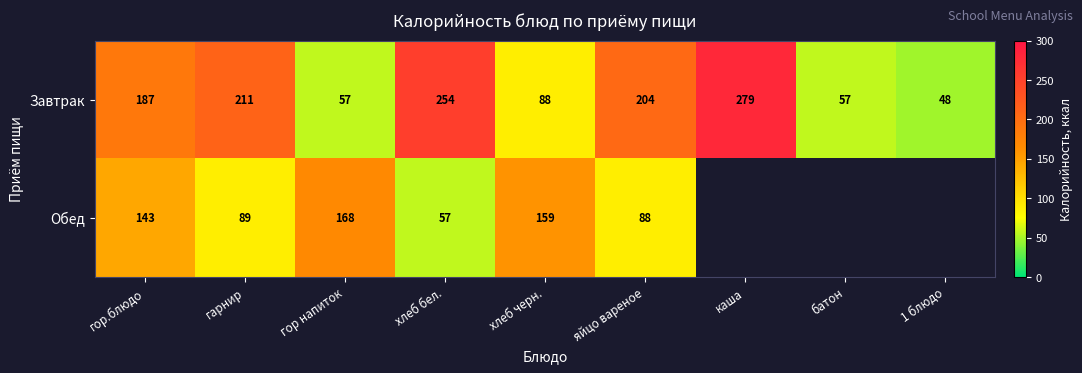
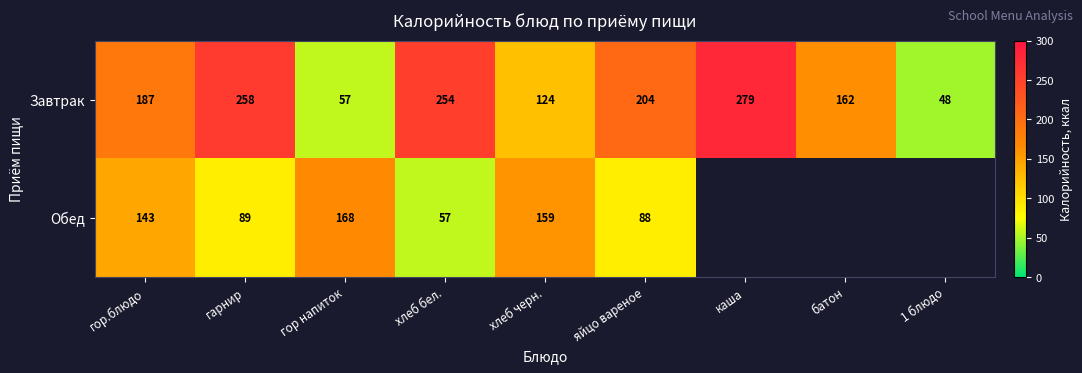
Завтрак, гарнир: 211 -> 258
Завтрак, хлеб черн.: 88 -> 124
Завтрак, батон: 57 -> 162
